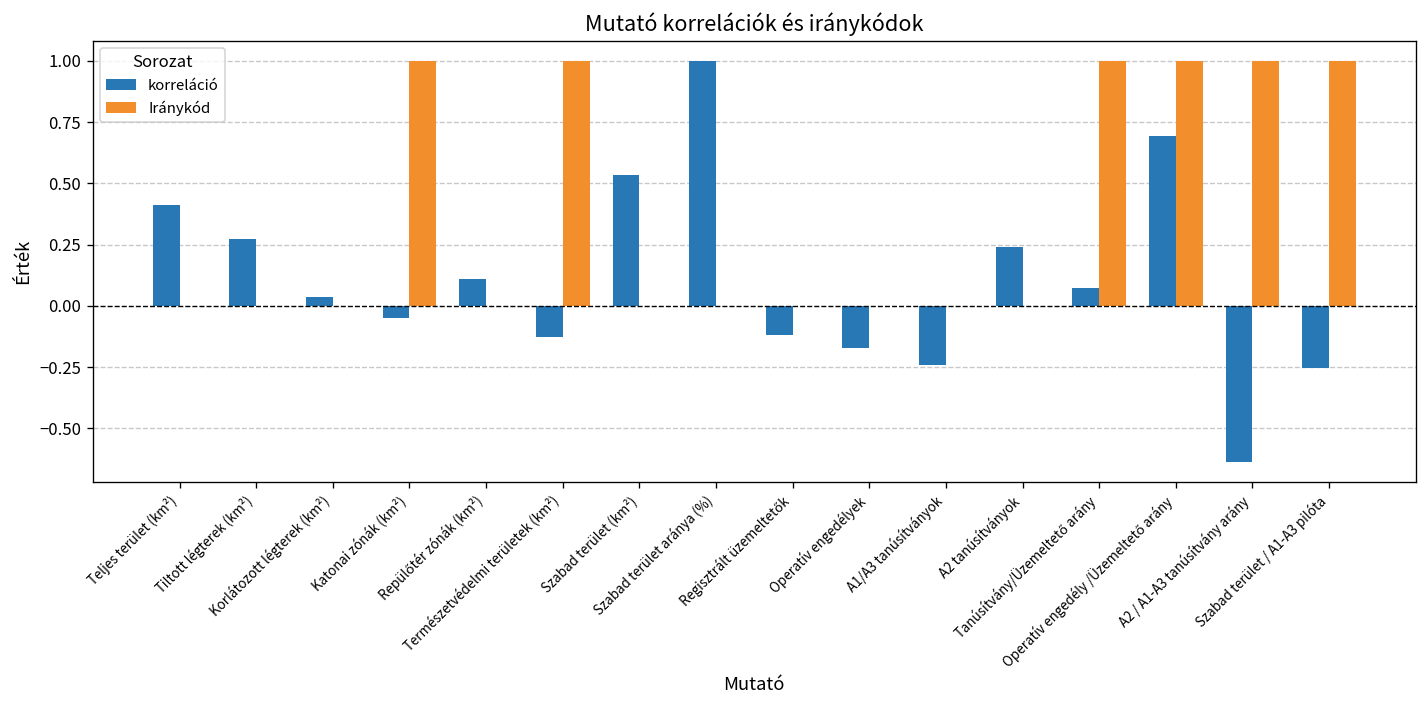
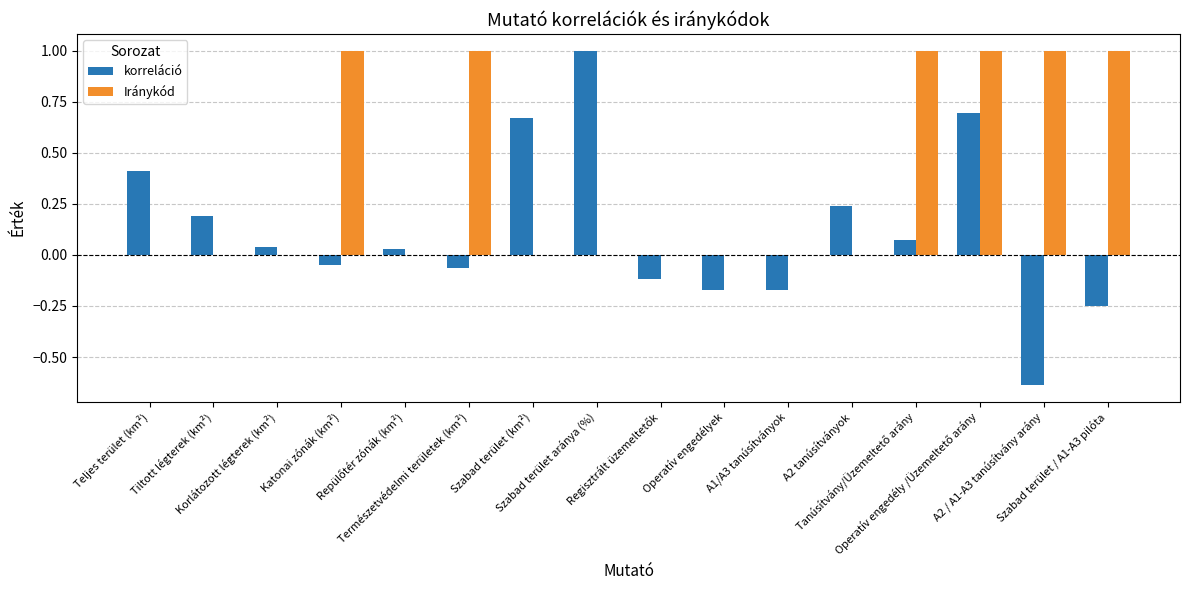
korreláció, Tiltott légterek (km²): 0.27 -> 0.19
korreláció, Repülőtér zónák (km²): 0.11 -> 0.03
korreláció, Természetvédelmi területek (km²): -0.13 -> -0.07
korreláció, Szabad terület (km²): 0.54 -> 0.67
korreláció, A1/A3 tanúsítványok: -0.24 -> -0.17
